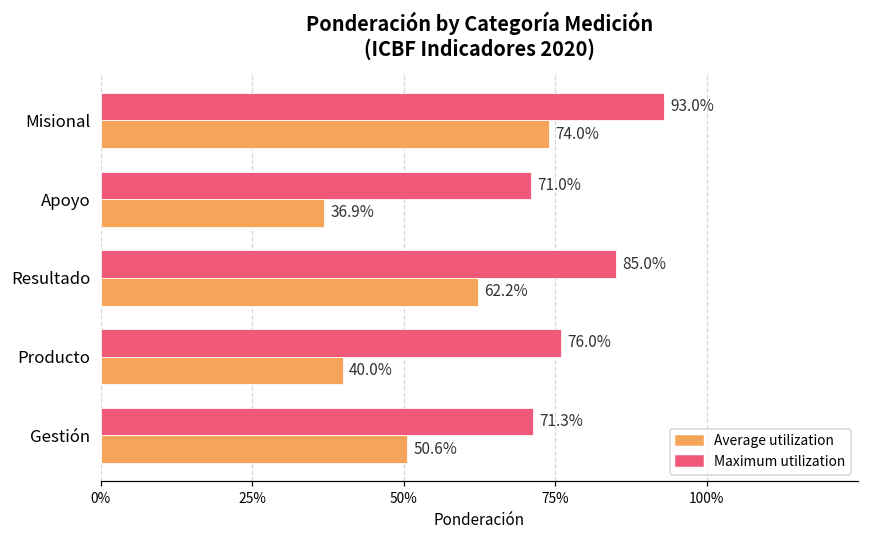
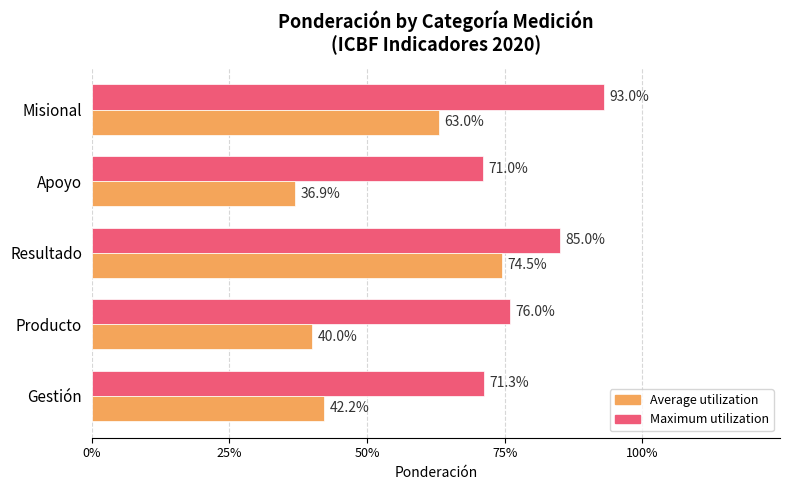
Average utilization, Misional: 74.0% -> 63.0%
Average utilization, Resultado: 62.2% -> 74.5%
Average utilization, Gestión: 50.6% -> 42.2%
